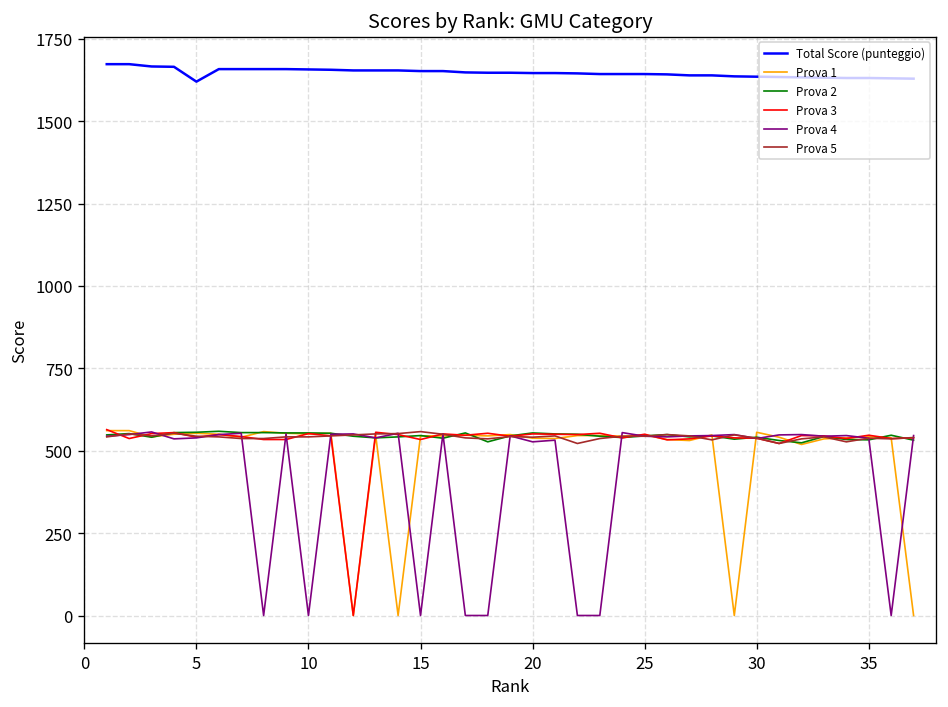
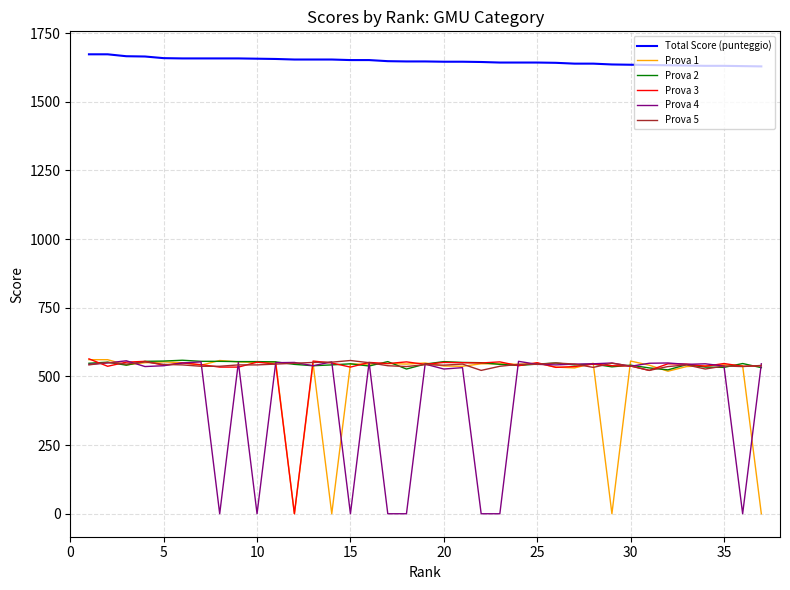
Total Score (punteggio), 5: 1620 -> 1660
